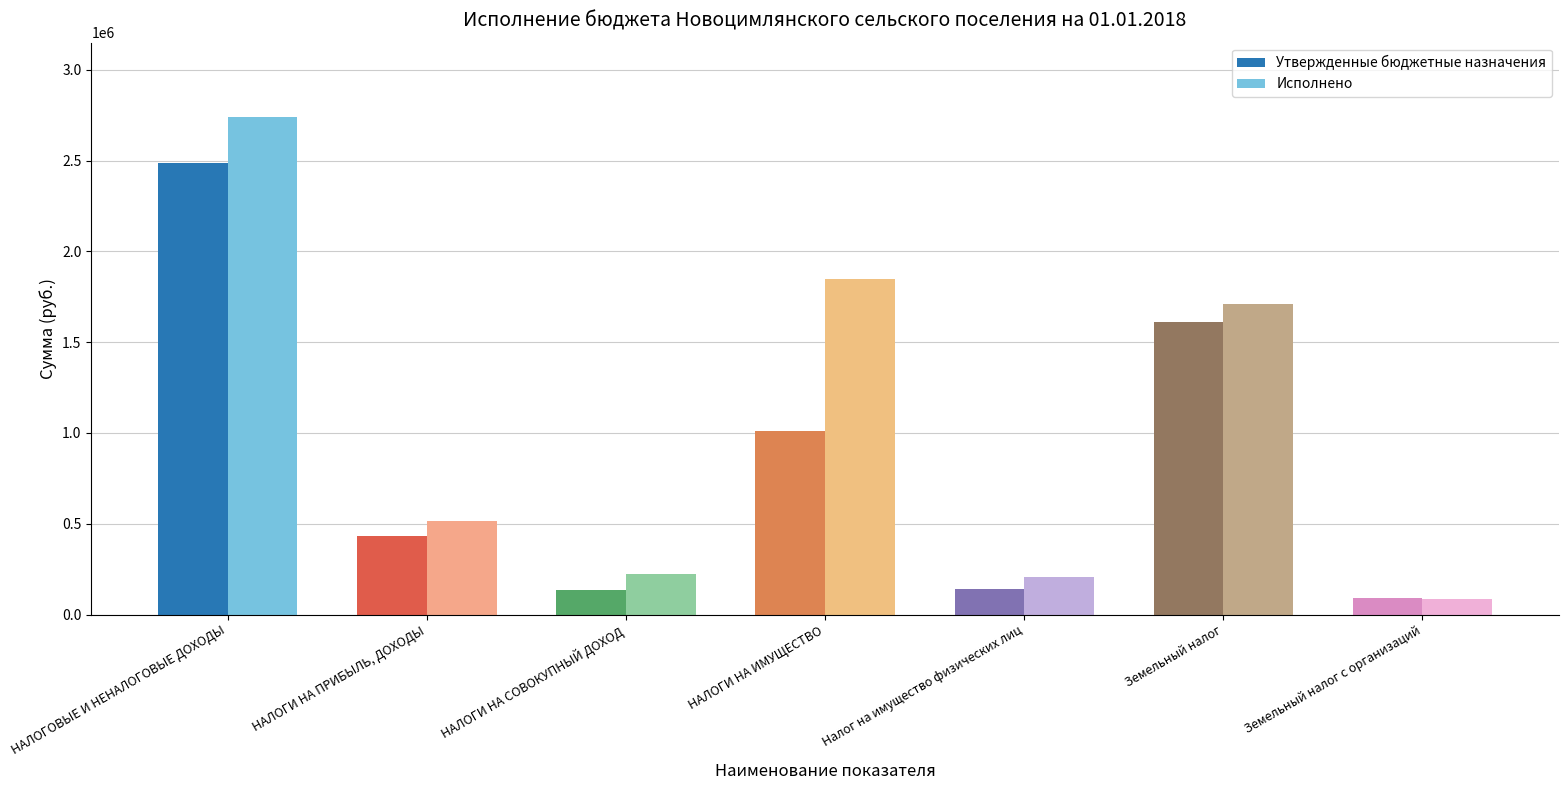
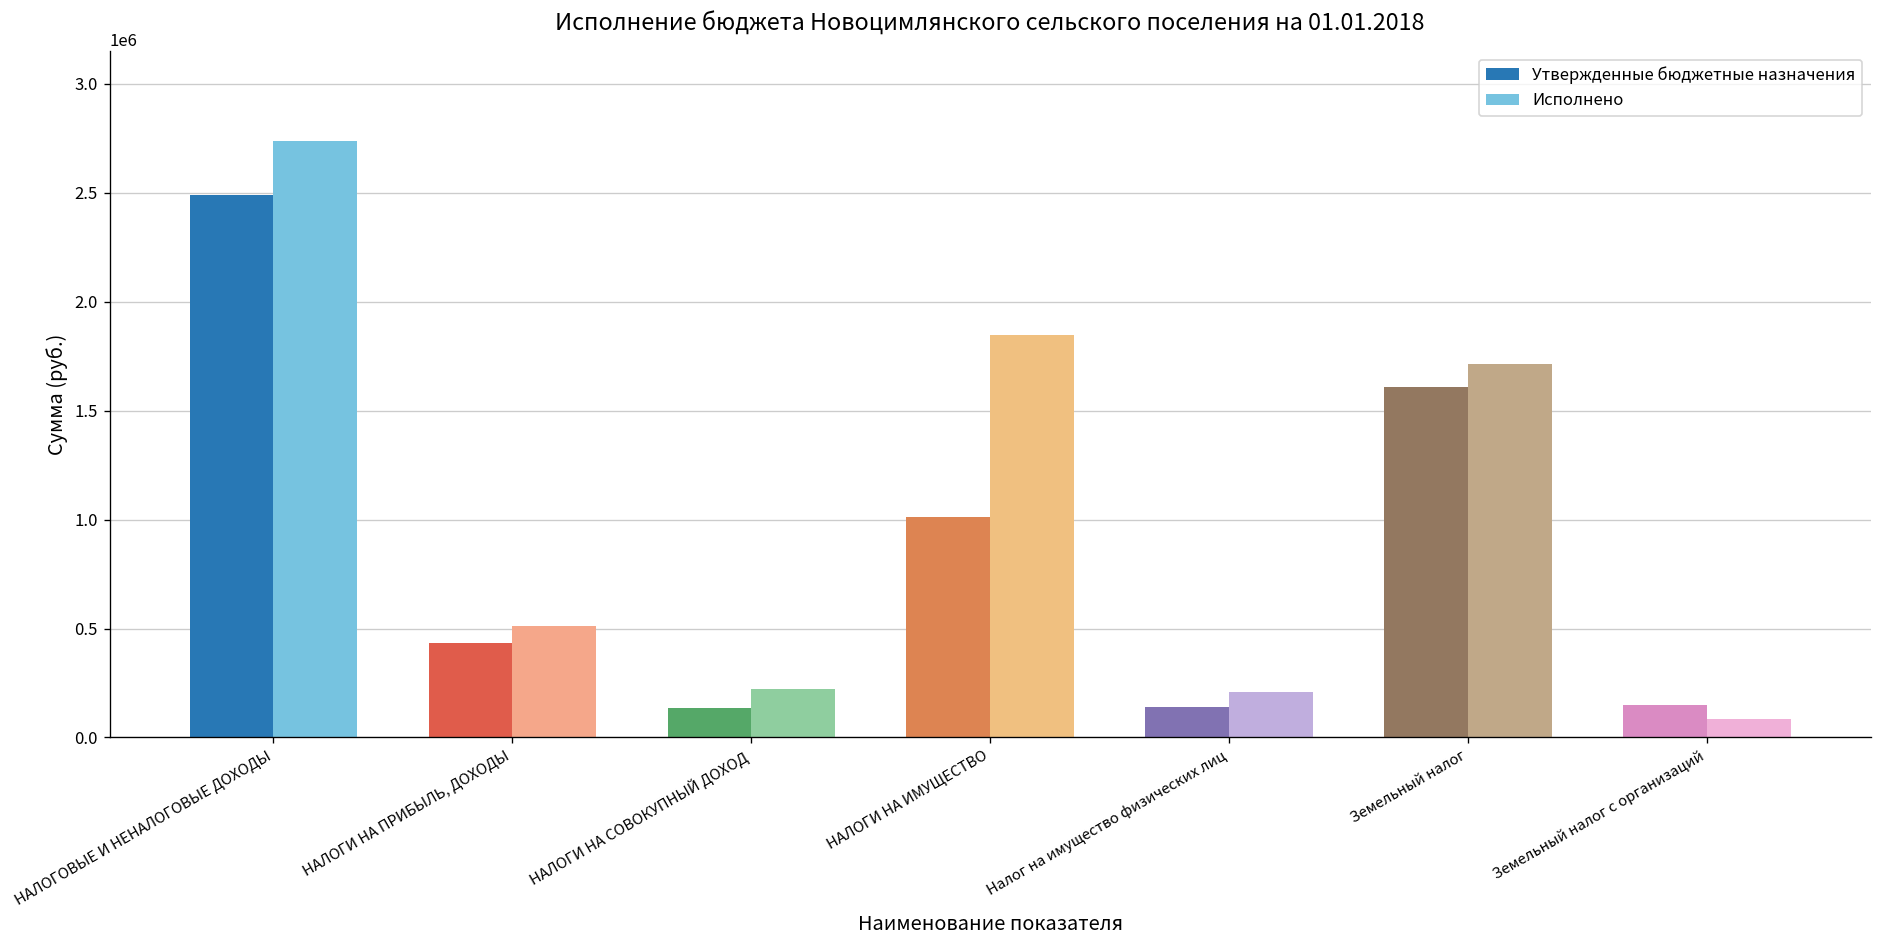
Утвержденные бюджетные назначения, Земельный налог с организаций: 90000 -> 150000
